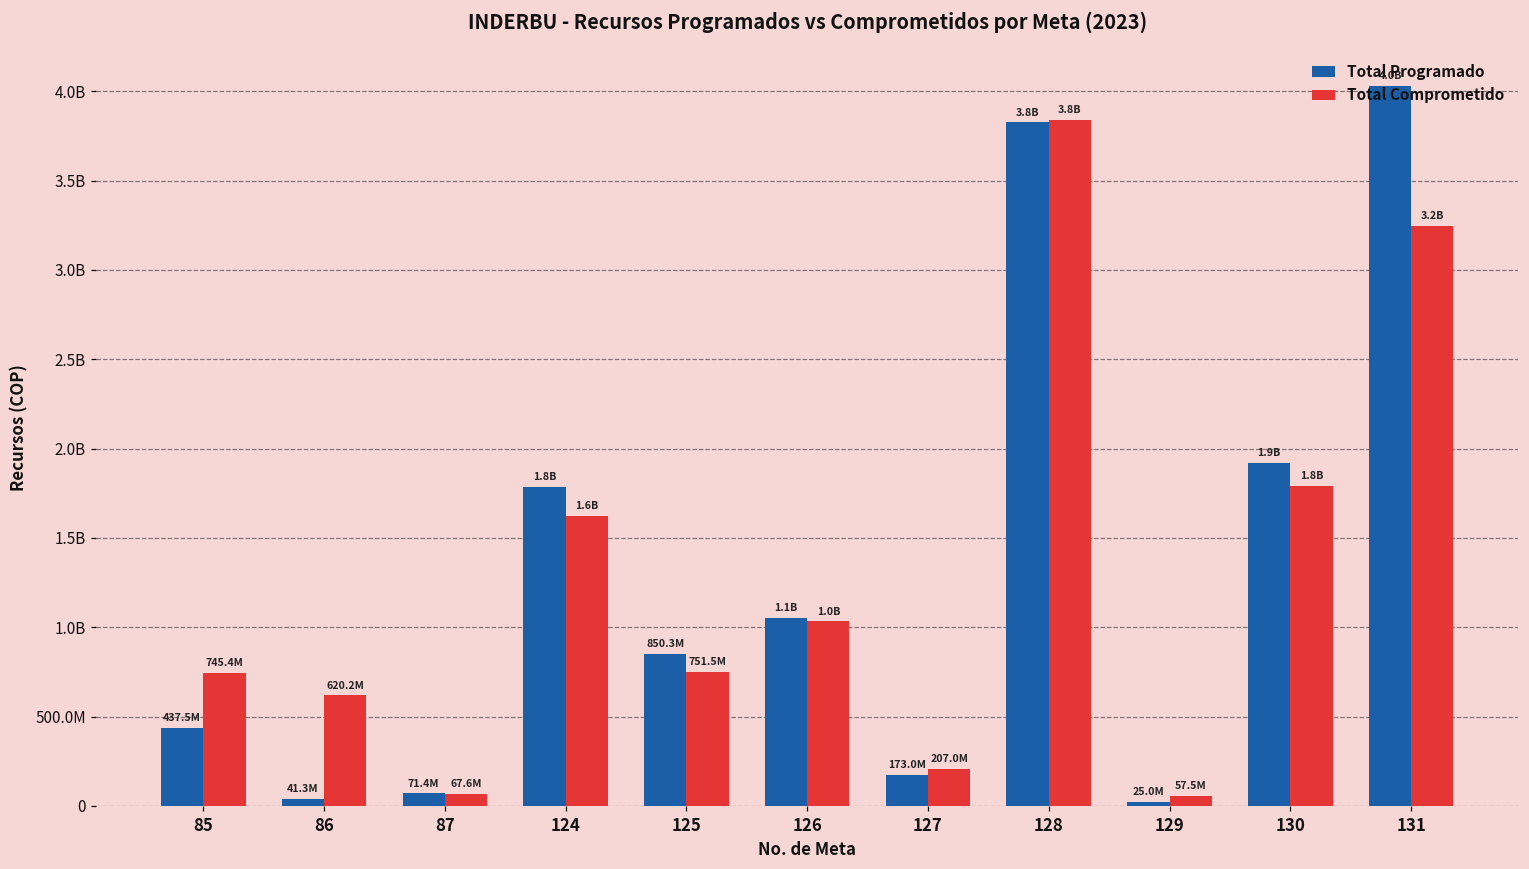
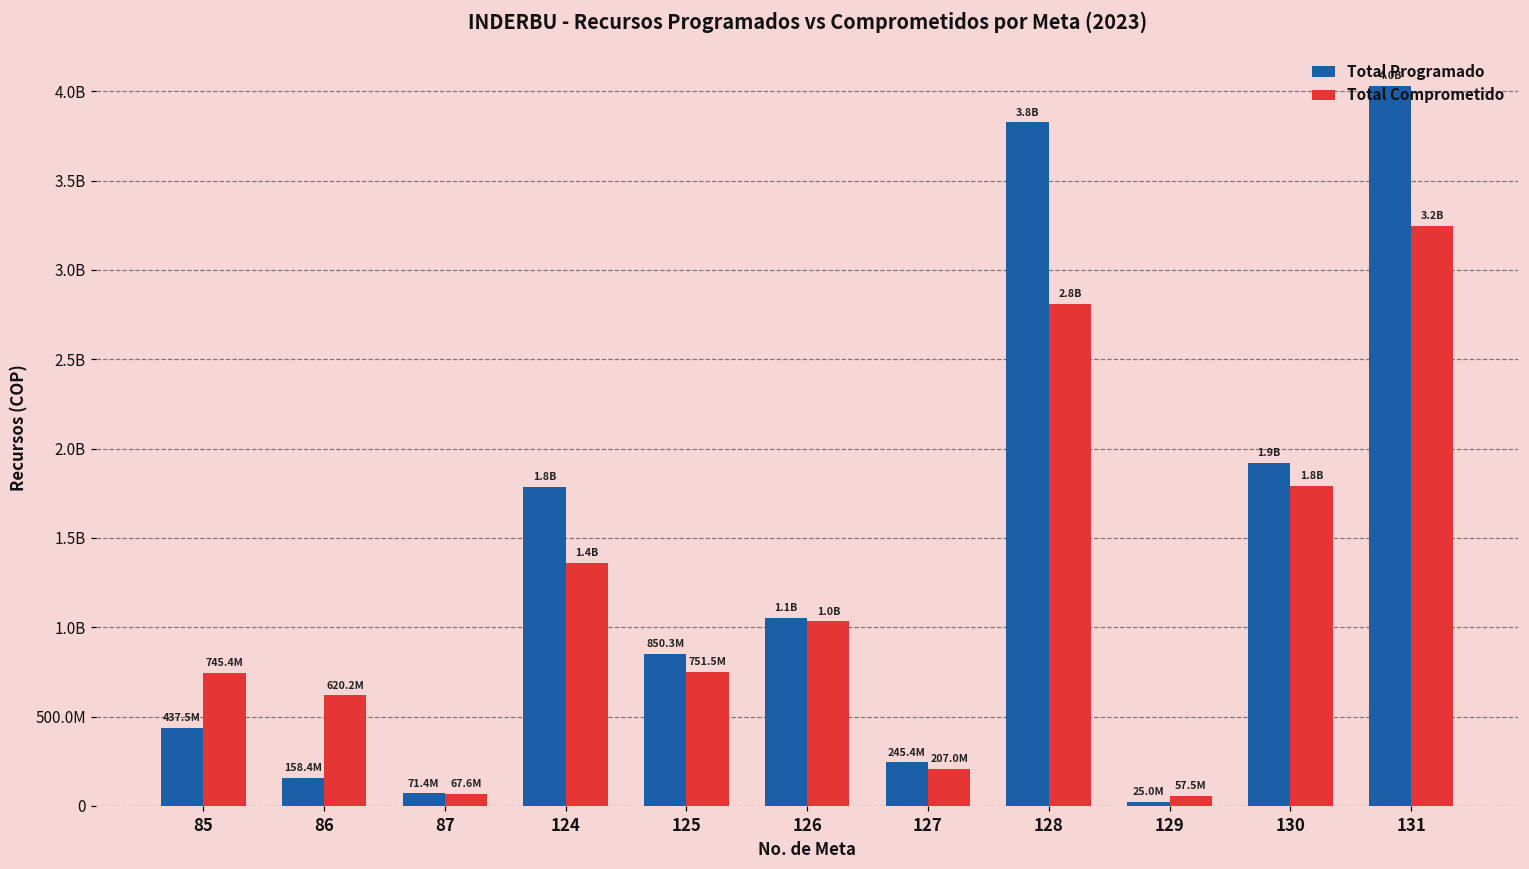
Total Programado, 86: 41.3M -> 158.4M
Total Comprometido, 124: 1.6B -> 1.4B
Total Programado, 127: 173.0M -> 245.4M
Total Comprometido, 128: 3.8B -> 2.8B
